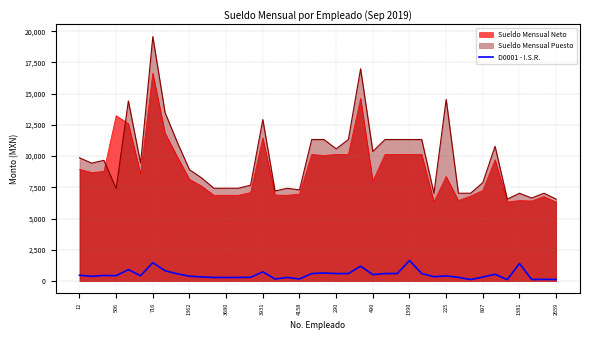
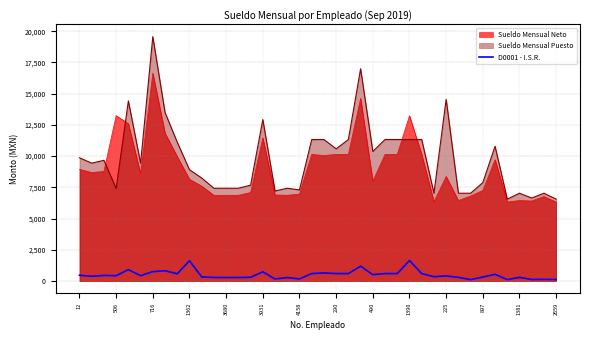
D0001 - I.S.R., 716: 1,500 -> 700
D0001 - I.S.R., 1362: 400 -> 1,600
Sueldo Mensual Neto, 1390: 10,100 -> 13,200
D0001 - I.S.R., 1381: 1,400 -> 300
